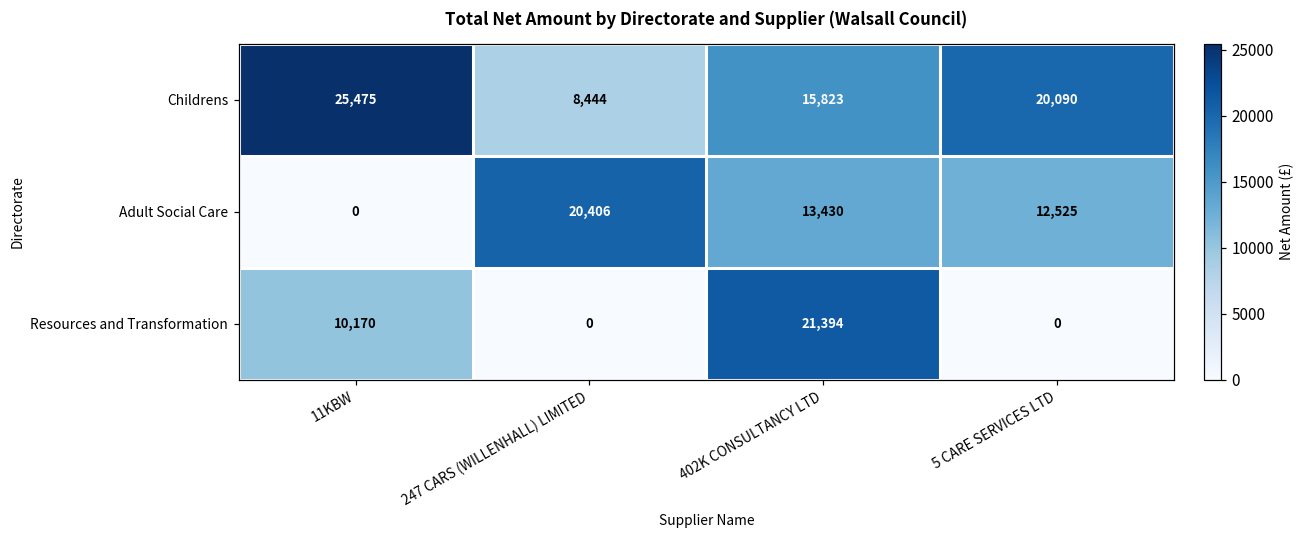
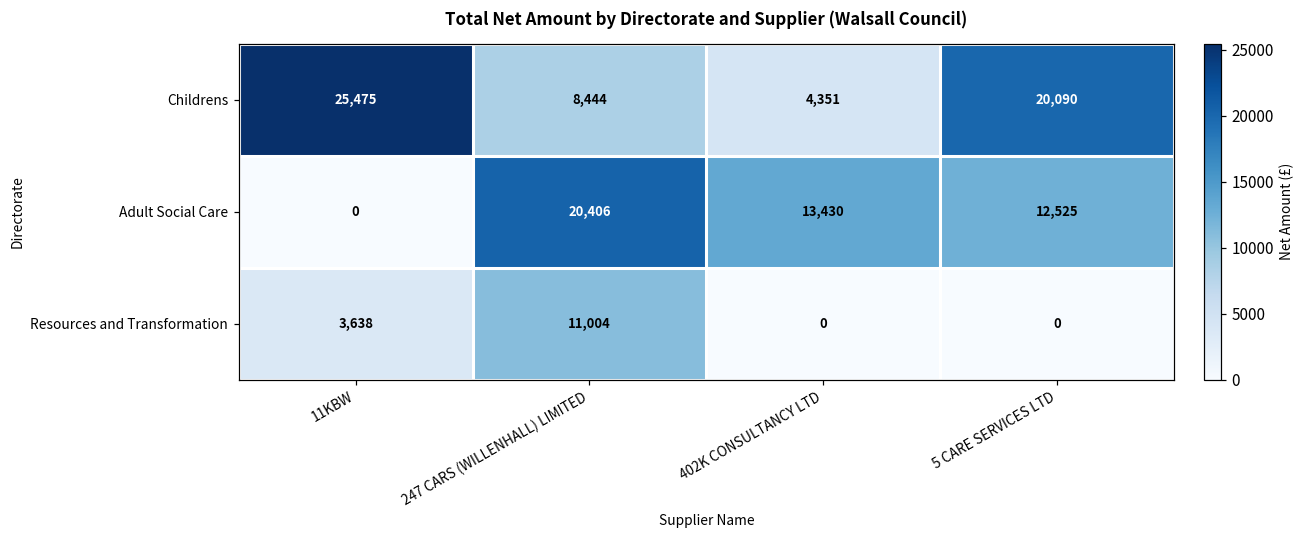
Childrens, 402K CONSULTANCY LTD: 15,823 -> 4,351
Resources and Transformation, 11KBW: 10,170 -> 3,638
Resources and Transformation, 247 CARS (WILLENHALL) LIMITED: 0 -> 11,004
Resources and Transformation, 402K CONSULTANCY LTD: 21,394 -> 0
